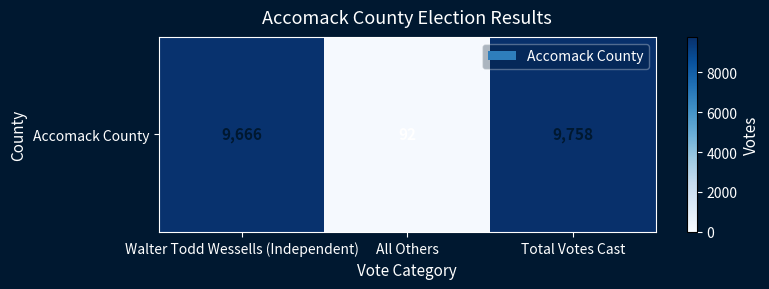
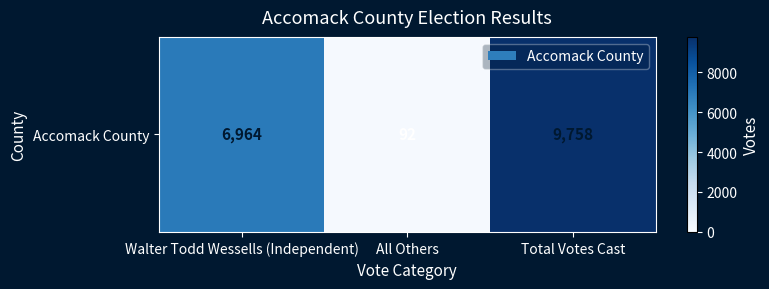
Accomack County, Walter Todd Wessells (Independent): 9,666 -> 6,964
